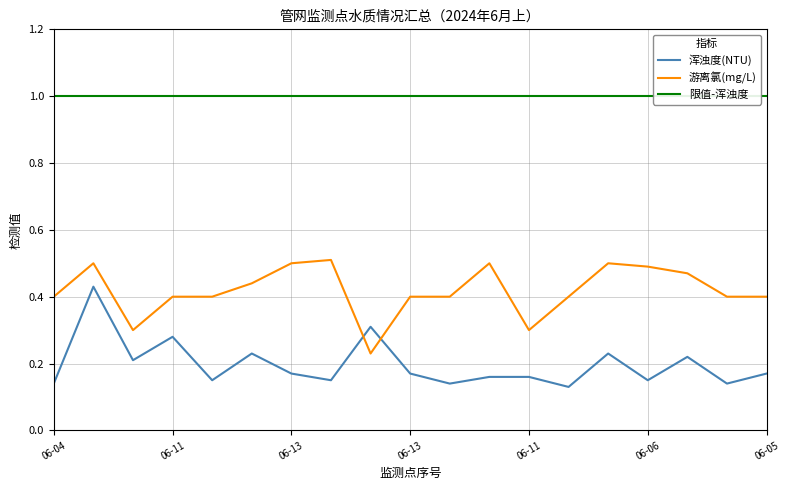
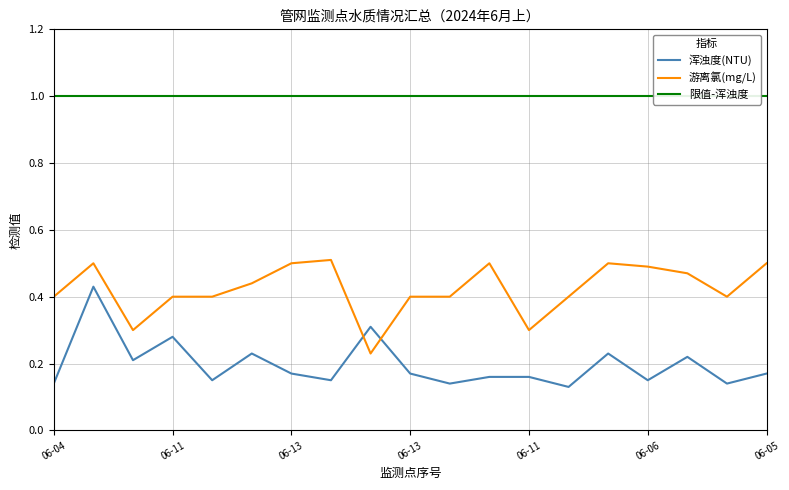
游离氯(mg/L), 06-05: 0.4 -> 0.5
